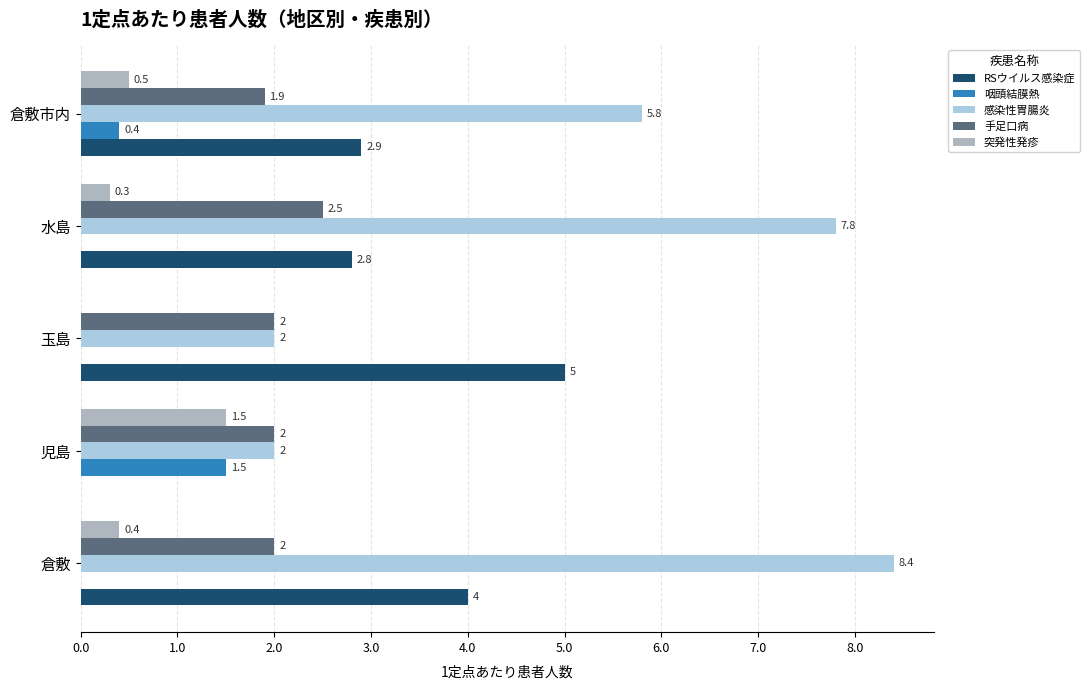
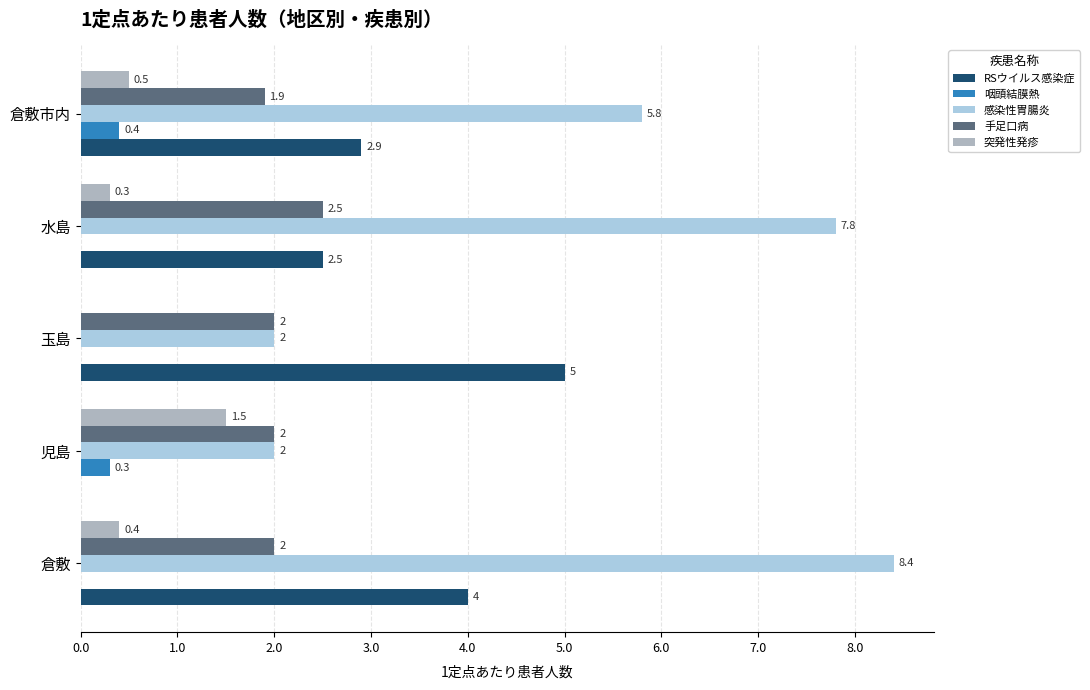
RSウイルス感染症, 水島: 2.8 -> 2.5
咽頭結膜熱, 児島: 1.5 -> 0.3
